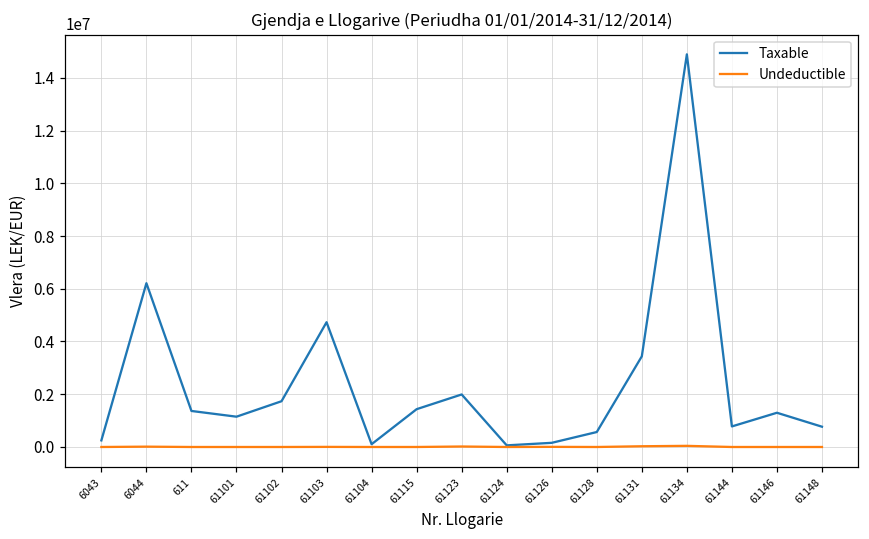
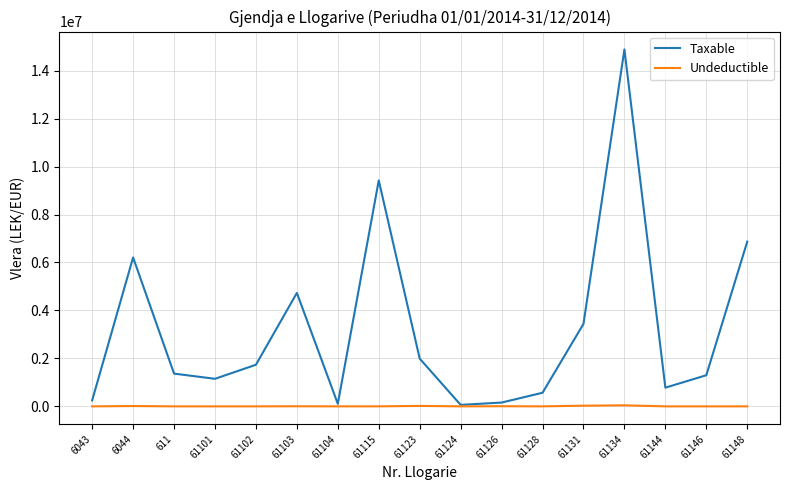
Taxable, 61115: 1400000 -> 9400000
Taxable, 61148: 800000 -> 6900000
